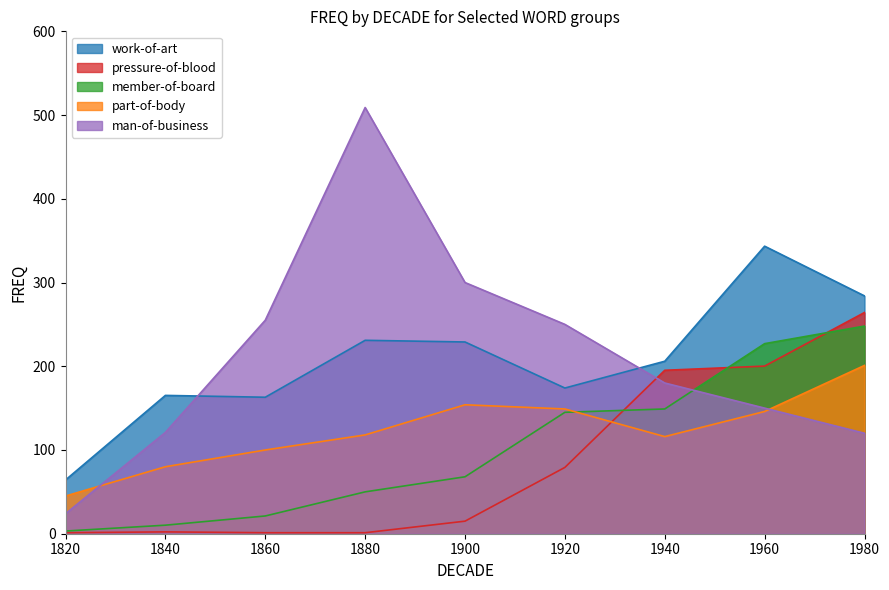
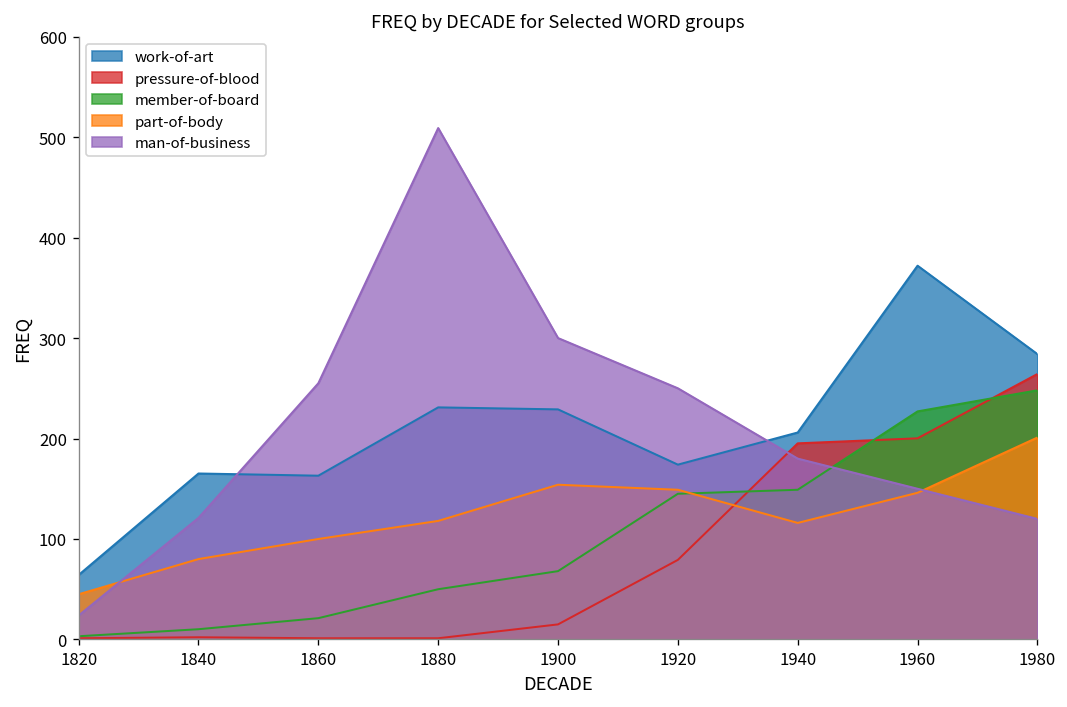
work-of-art, 1960: 340 -> 370
